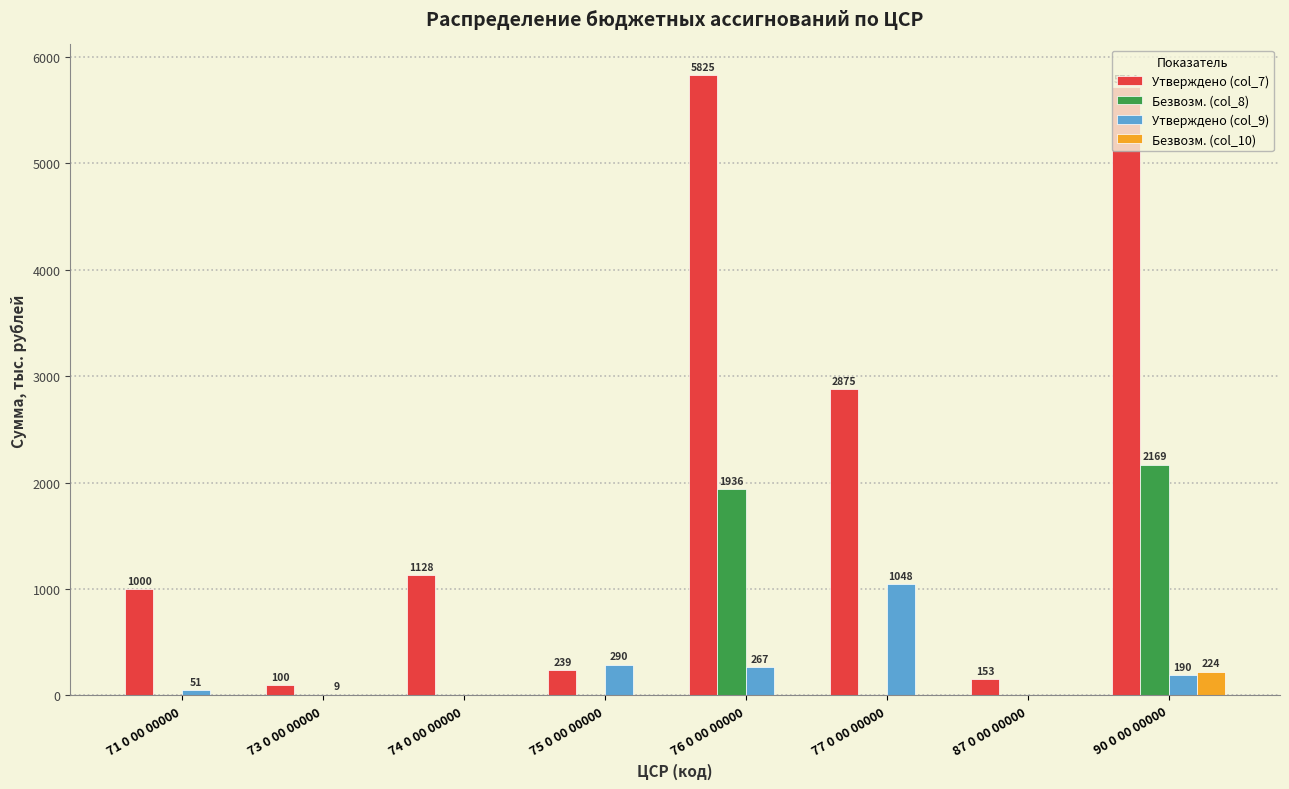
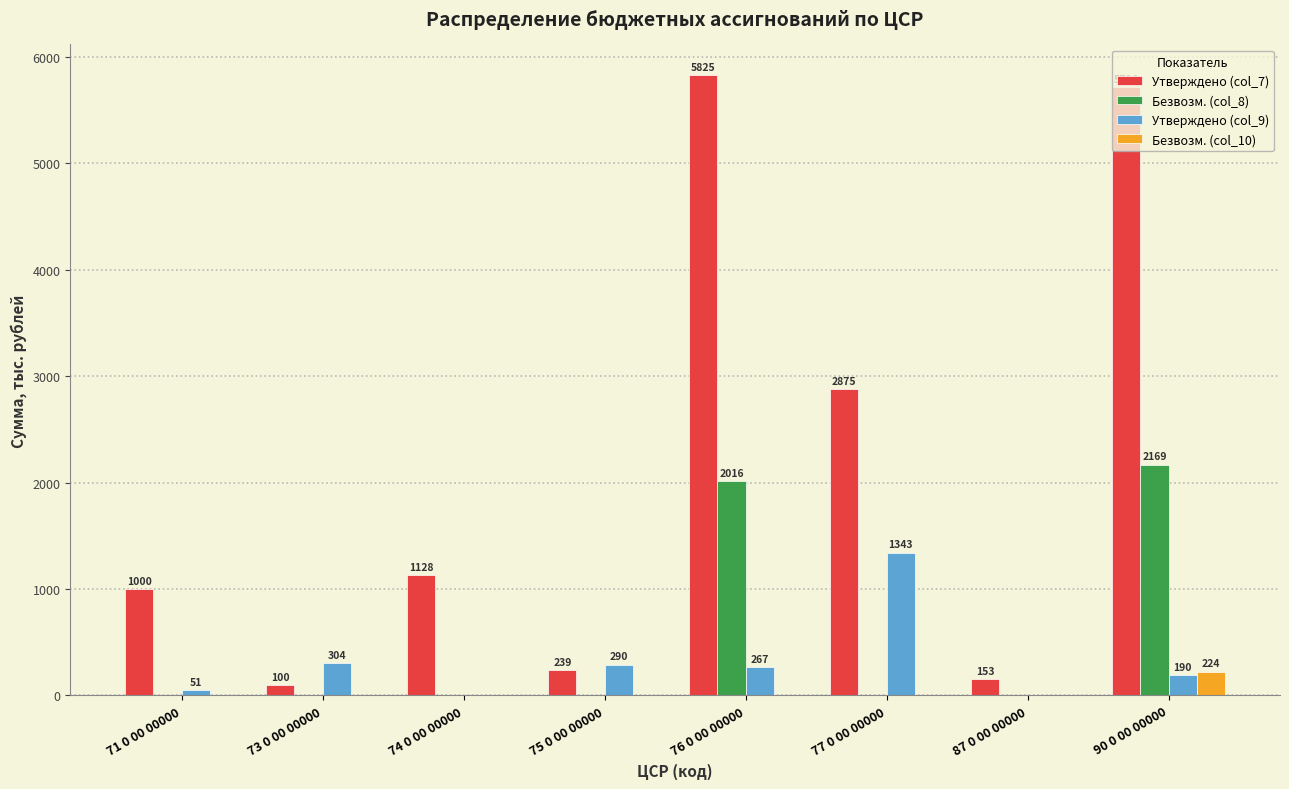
Утверждено (col_9), 73 0 00 00000: 9 -> 304
Безвозм. (col_8), 76 0 00 00000: 1936 -> 2016
Утверждено (col_9), 77 0 00 00000: 1048 -> 1343
